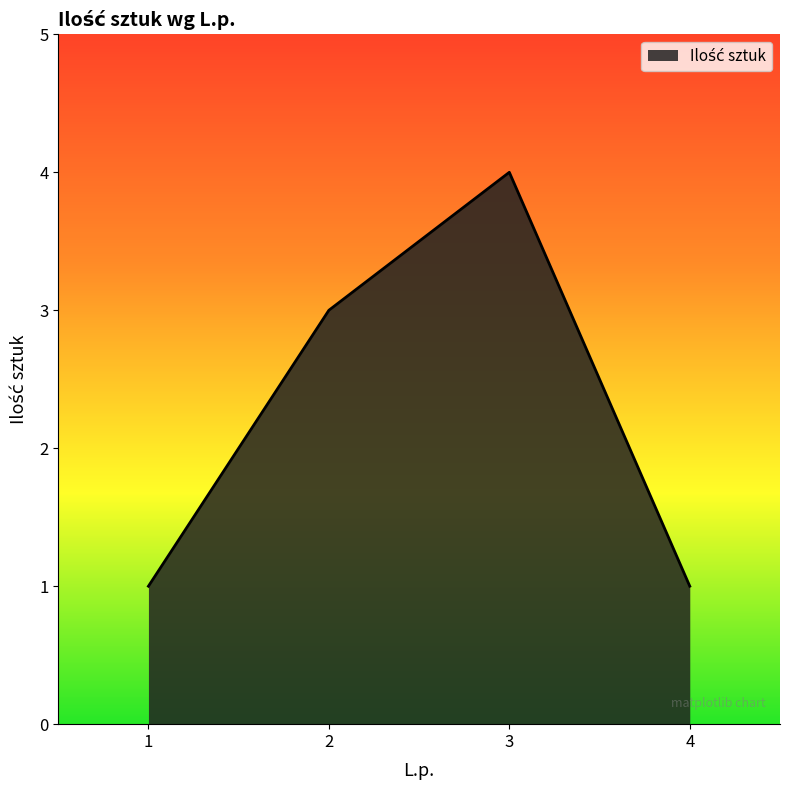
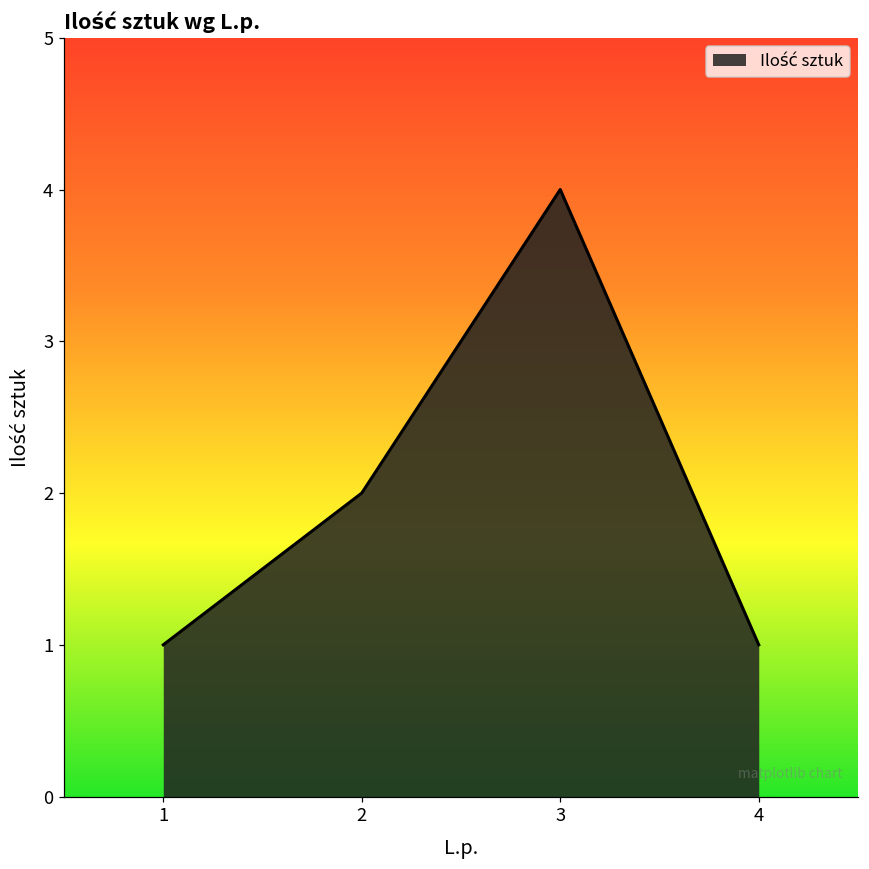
2: 3 -> 2
